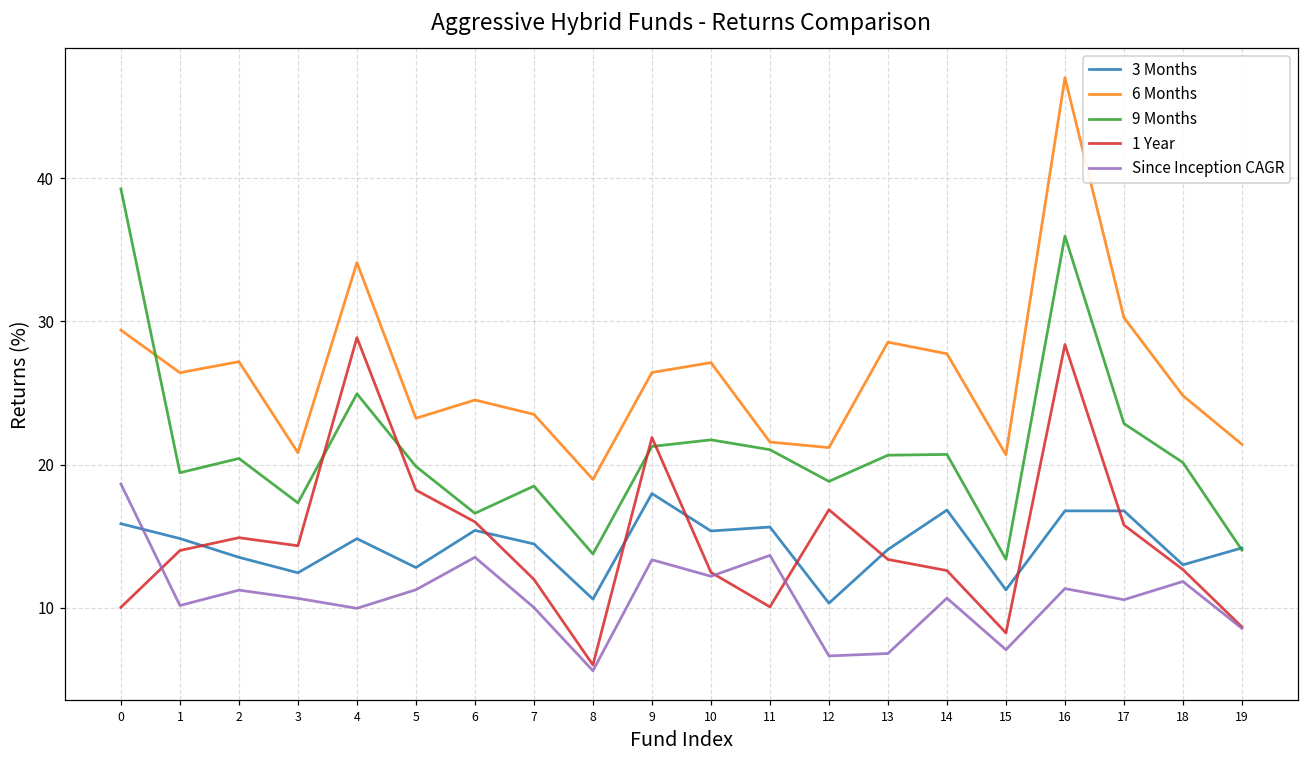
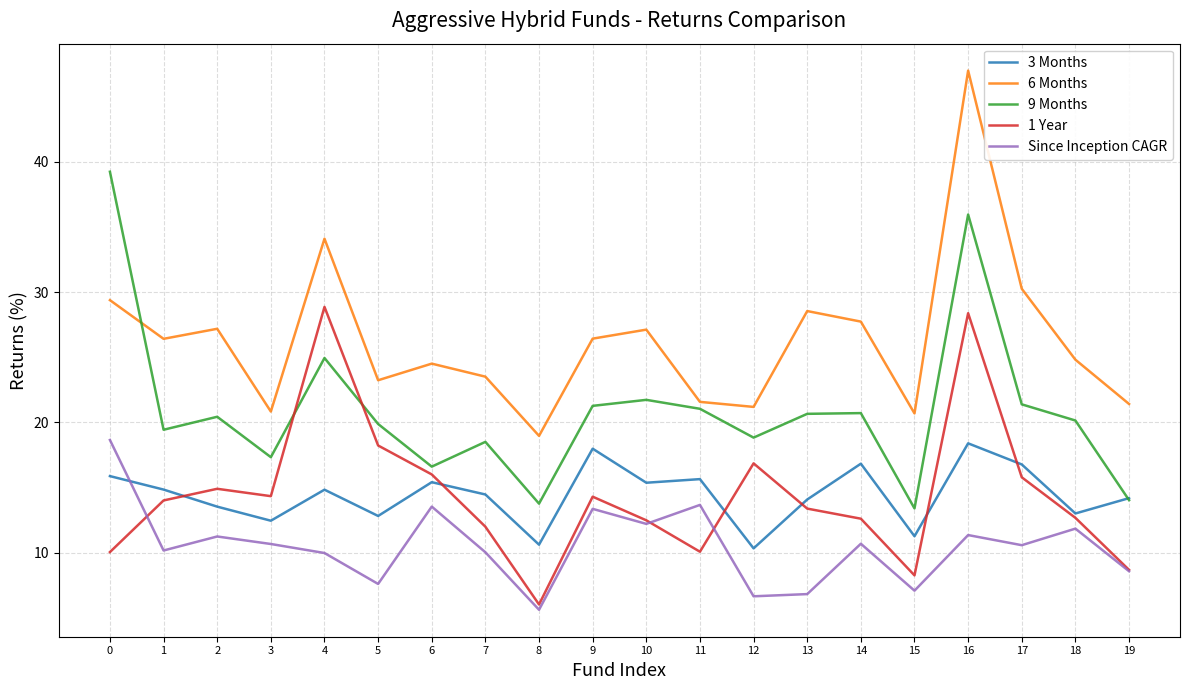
Since Inception CAGR, 5: 11.3 -> 7.6
1 Year, 9: 21.9 -> 14.3
3 Months, 16: 16.8 -> 18.4
9 Months, 17: 22.9 -> 21.4
